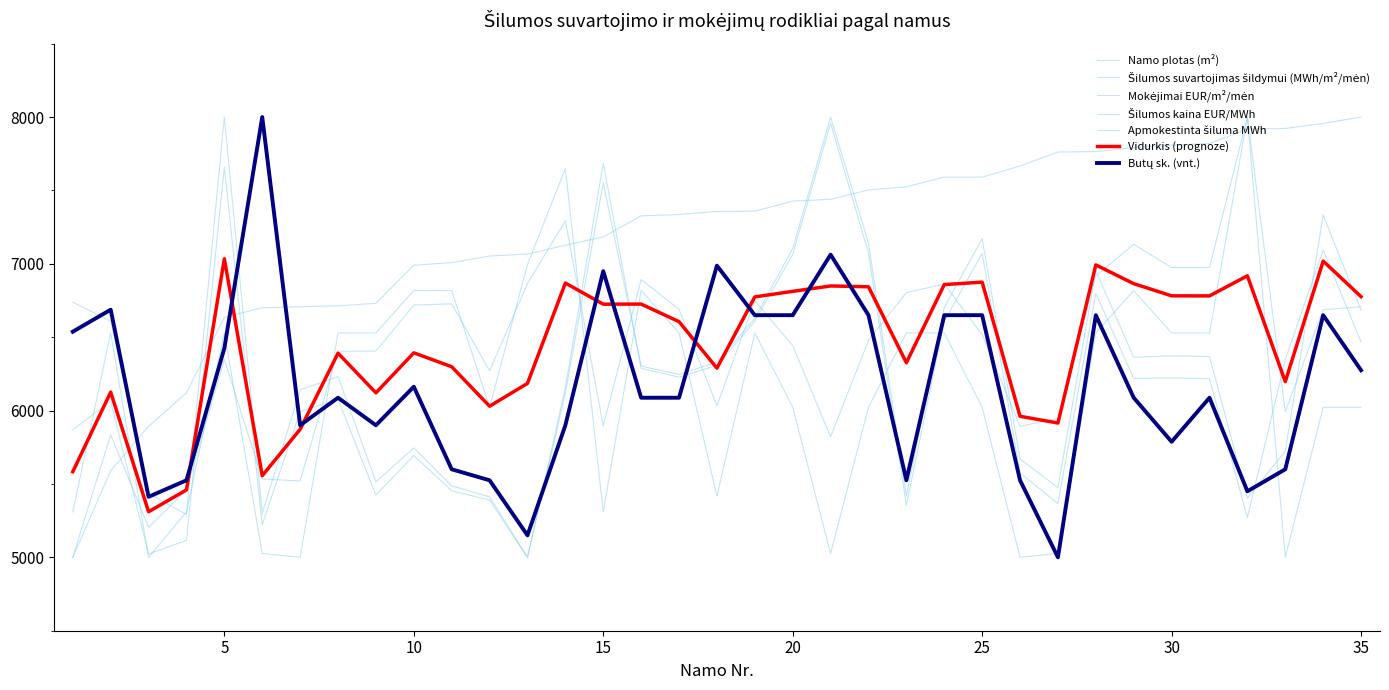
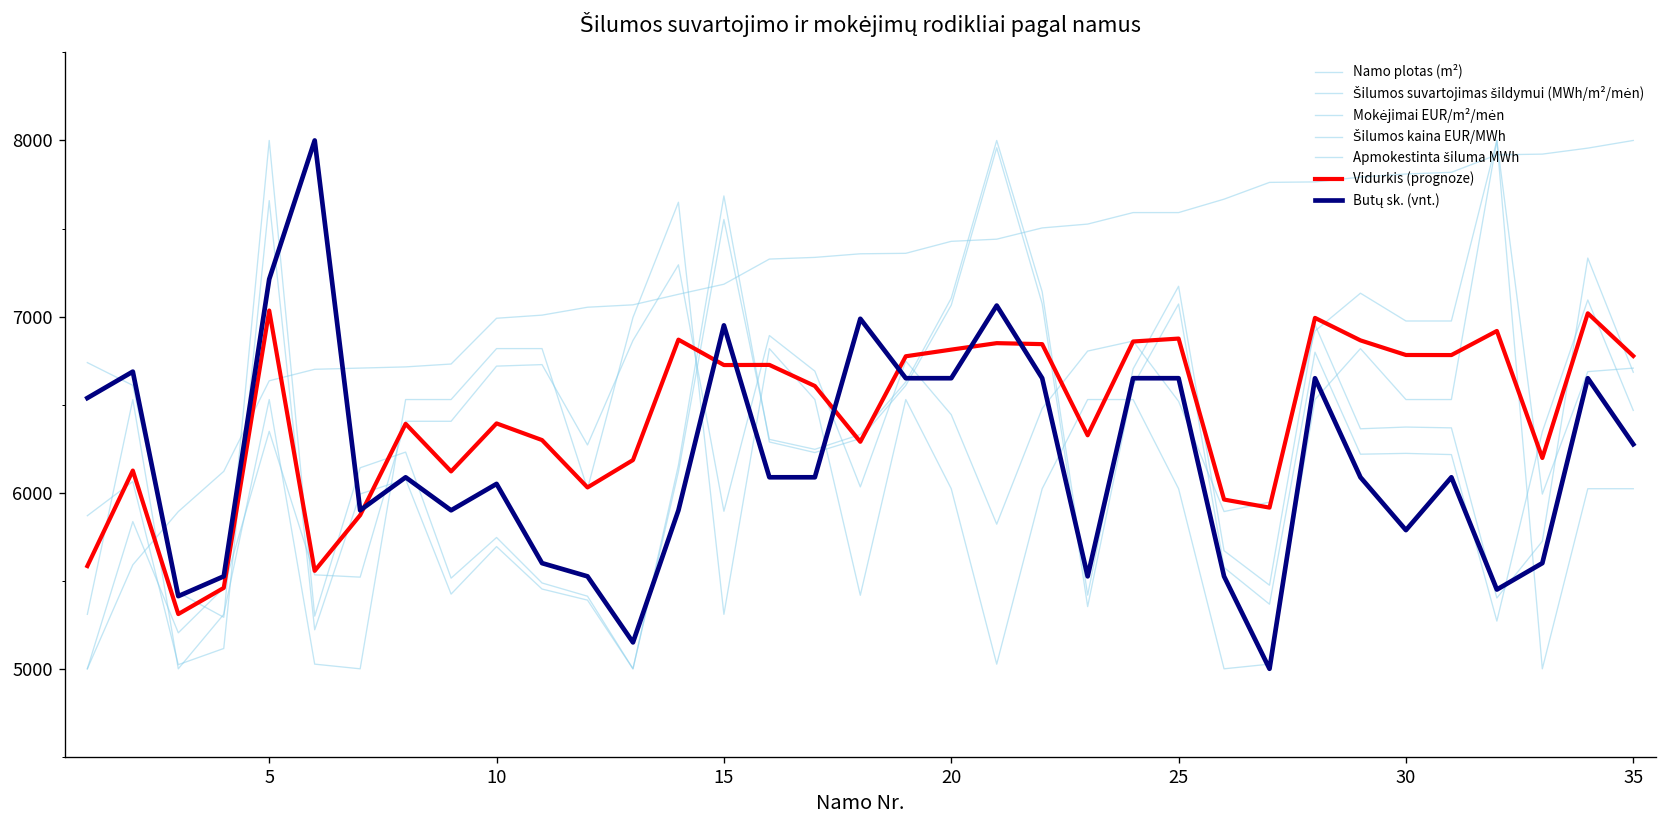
Butų sk. (vnt.), 5: 6430 -> 7210
Butų sk. (vnt.), 10: 6160 -> 6050
